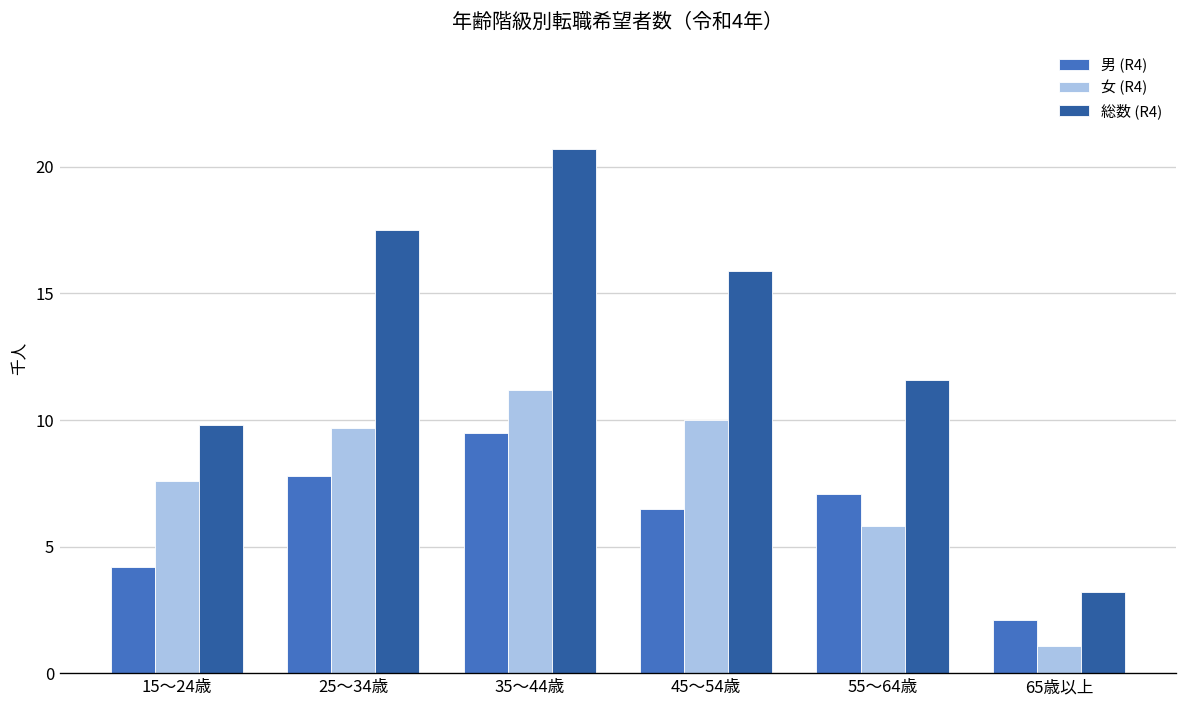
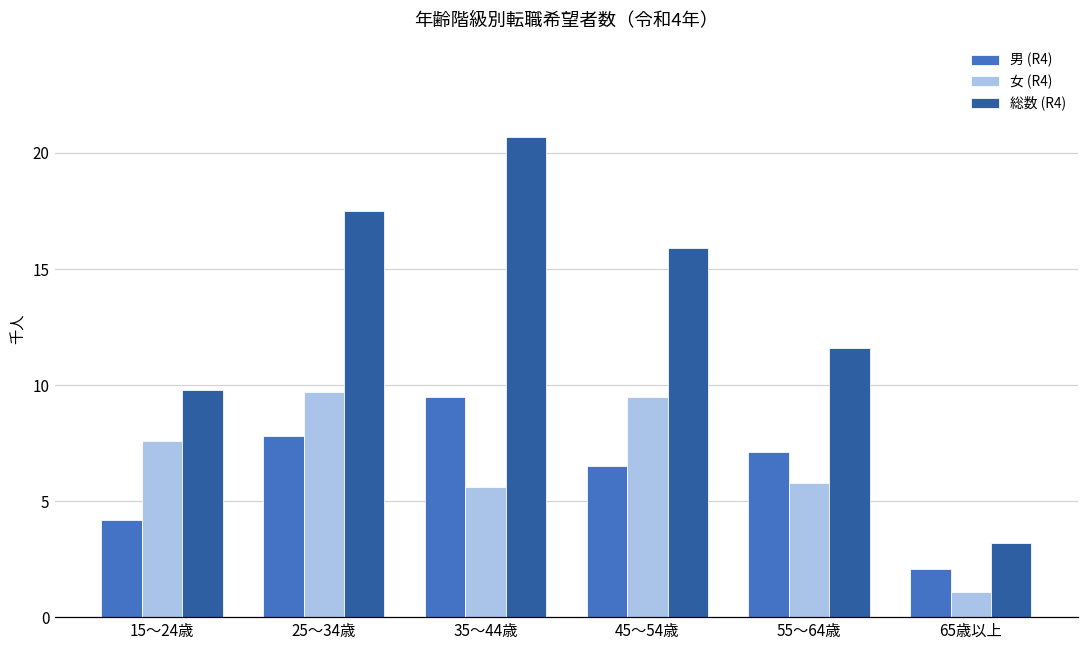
女 (R4), 35～44歳: 11.2 -> 5.6
女 (R4), 45～54歳: 10.0 -> 9.5
